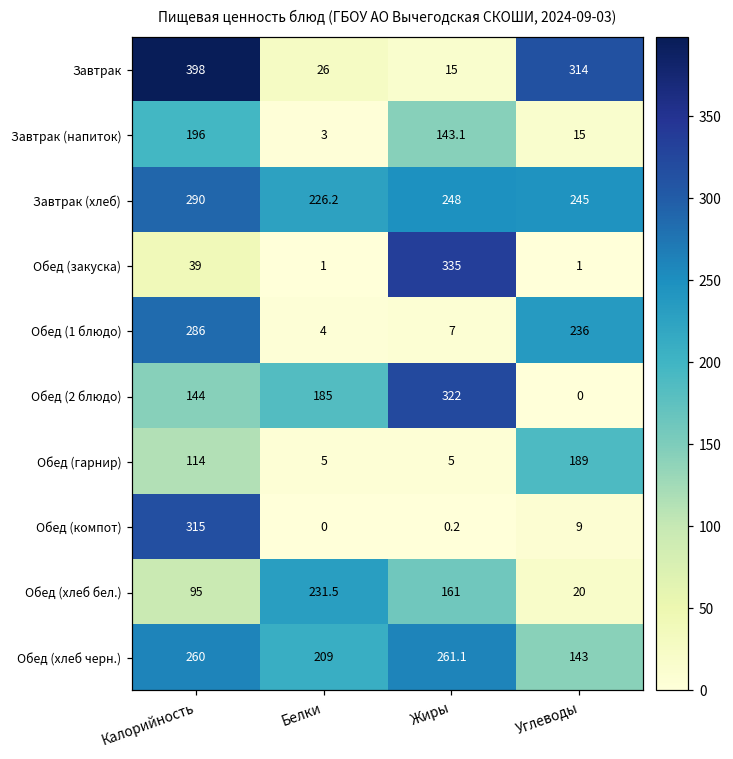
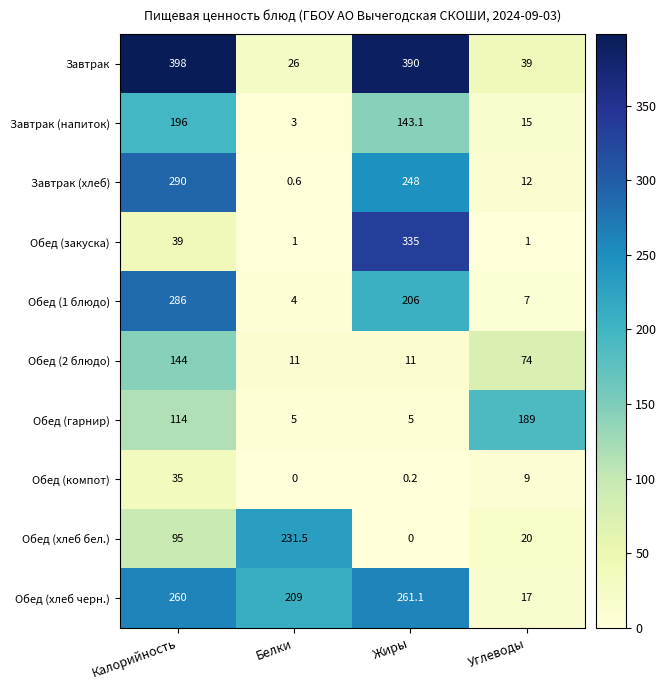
Завтрак, Жиры: 15 -> 390
Завтрак, Углеводы: 314 -> 39
Завтрак (хлеб), Белки: 226.2 -> 0.6
Завтрак (хлеб), Углеводы: 245 -> 12
Обед (1 блюдо), Жиры: 7 -> 206
Обед (1 блюдо), Углеводы: 236 -> 7
Обед (2 блюдо), Белки: 185 -> 11
Обед (2 блюдо), Жиры: 322 -> 11
Обед (2 блюдо), Углеводы: 0 -> 74
Обед (компот), Калорийность: 315 -> 35
Обед (хлеб бел.), Жиры: 161 -> 0
Обед (хлеб черн.), Углеводы: 143 -> 17
